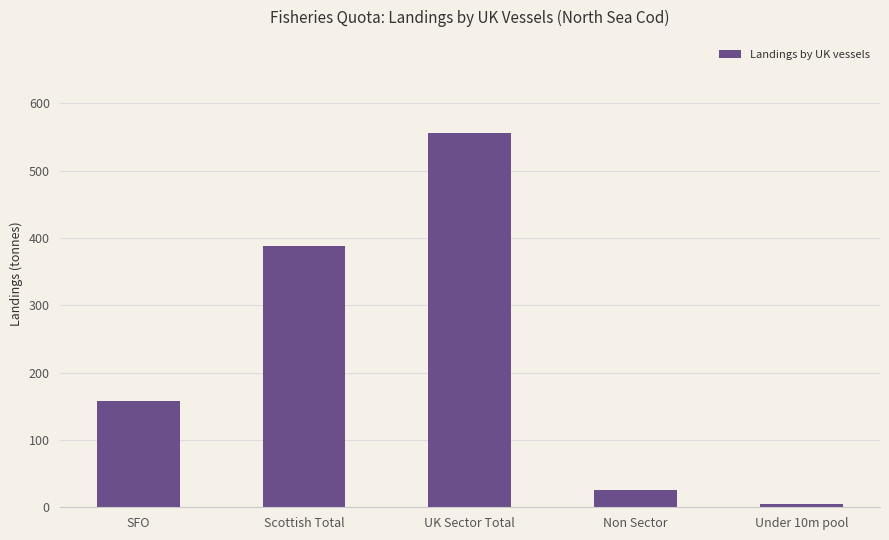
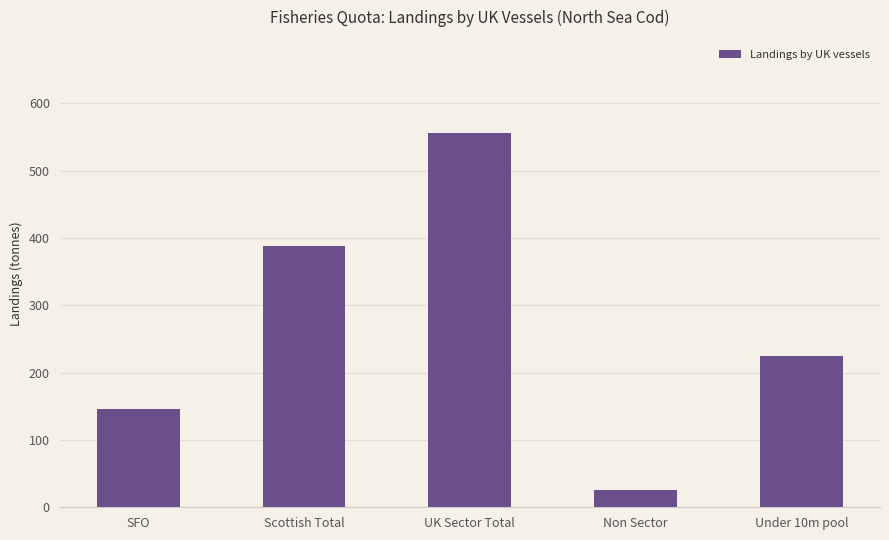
SFO: 160 -> 150
Under 10m pool: 10 -> 230
